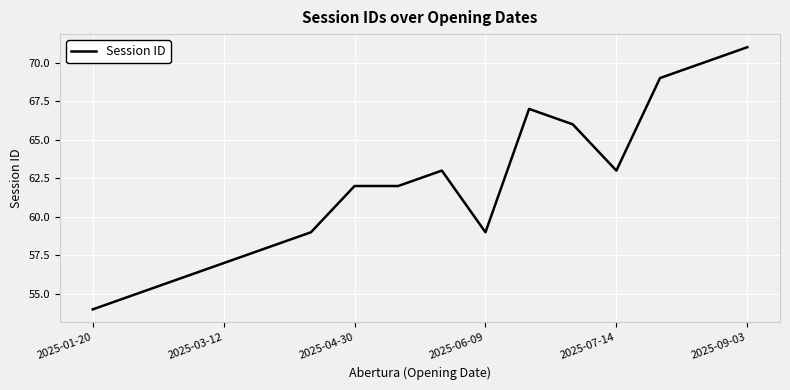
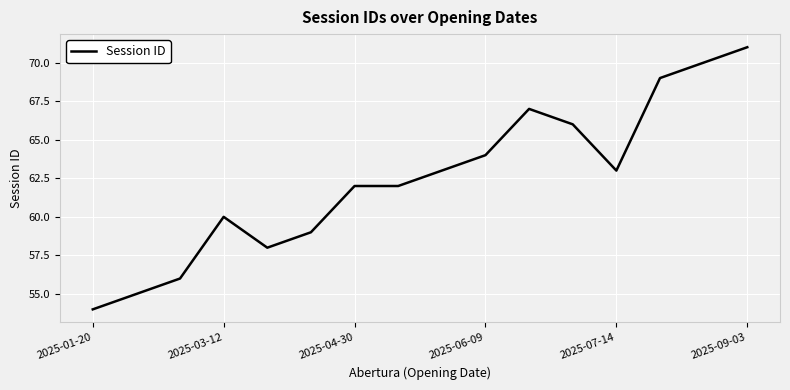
2025-03-12: 57 -> 60
2025-06-09: 59 -> 64
